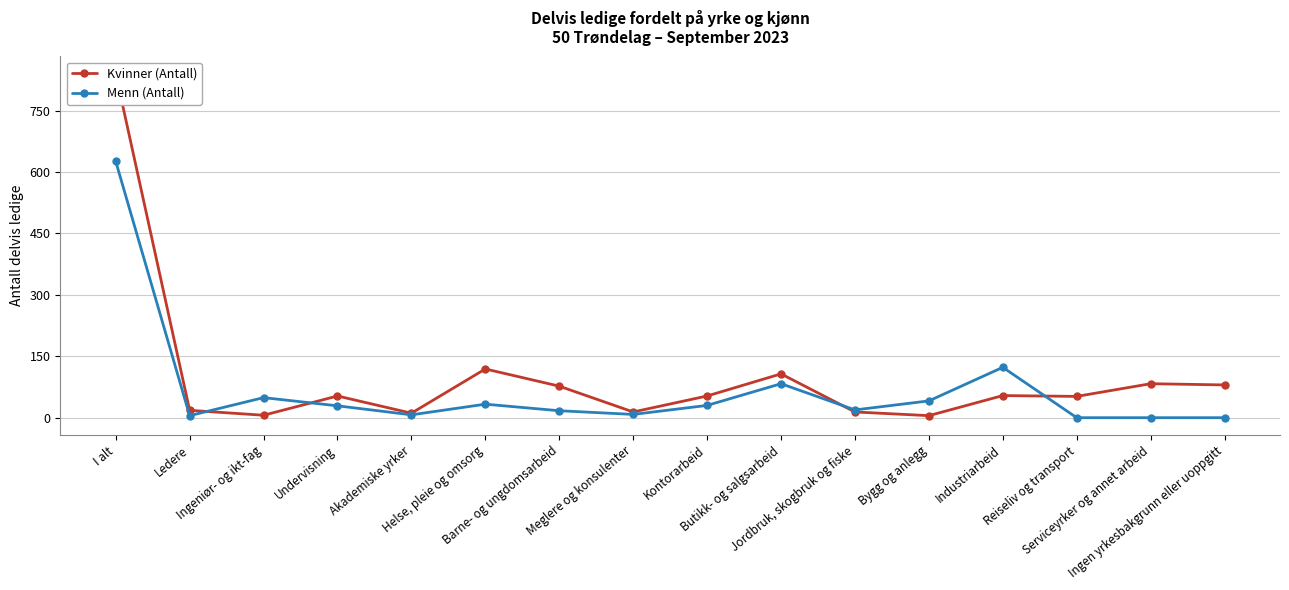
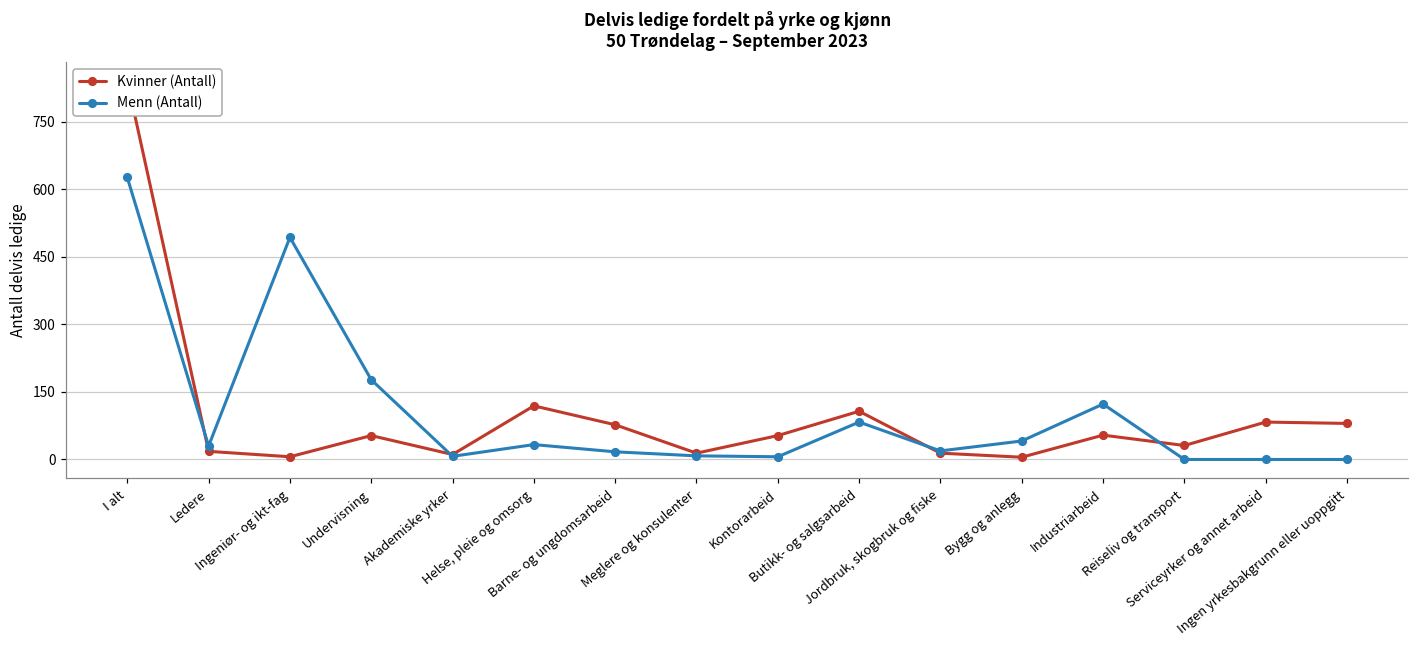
Menn (Antall), Ledere: 10 -> 30
Menn (Antall), Ingeniør- og ikt-fag: 50 -> 490
Menn (Antall), Undervisning: 30 -> 180
Menn (Antall), Kontorarbeid: 30 -> 10
Kvinner (Antall), Reiseliv og transport: 50 -> 30
